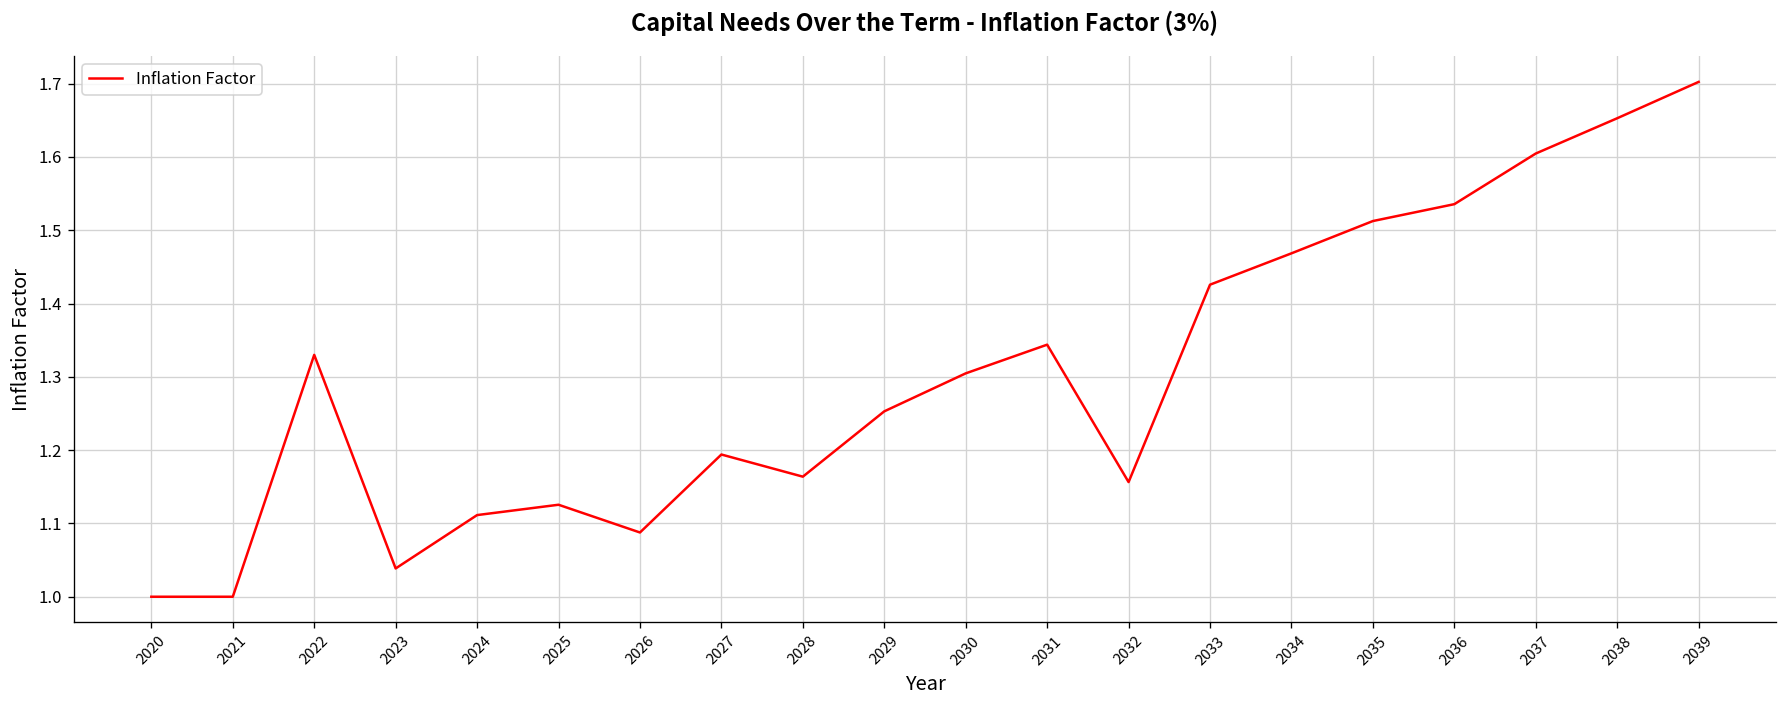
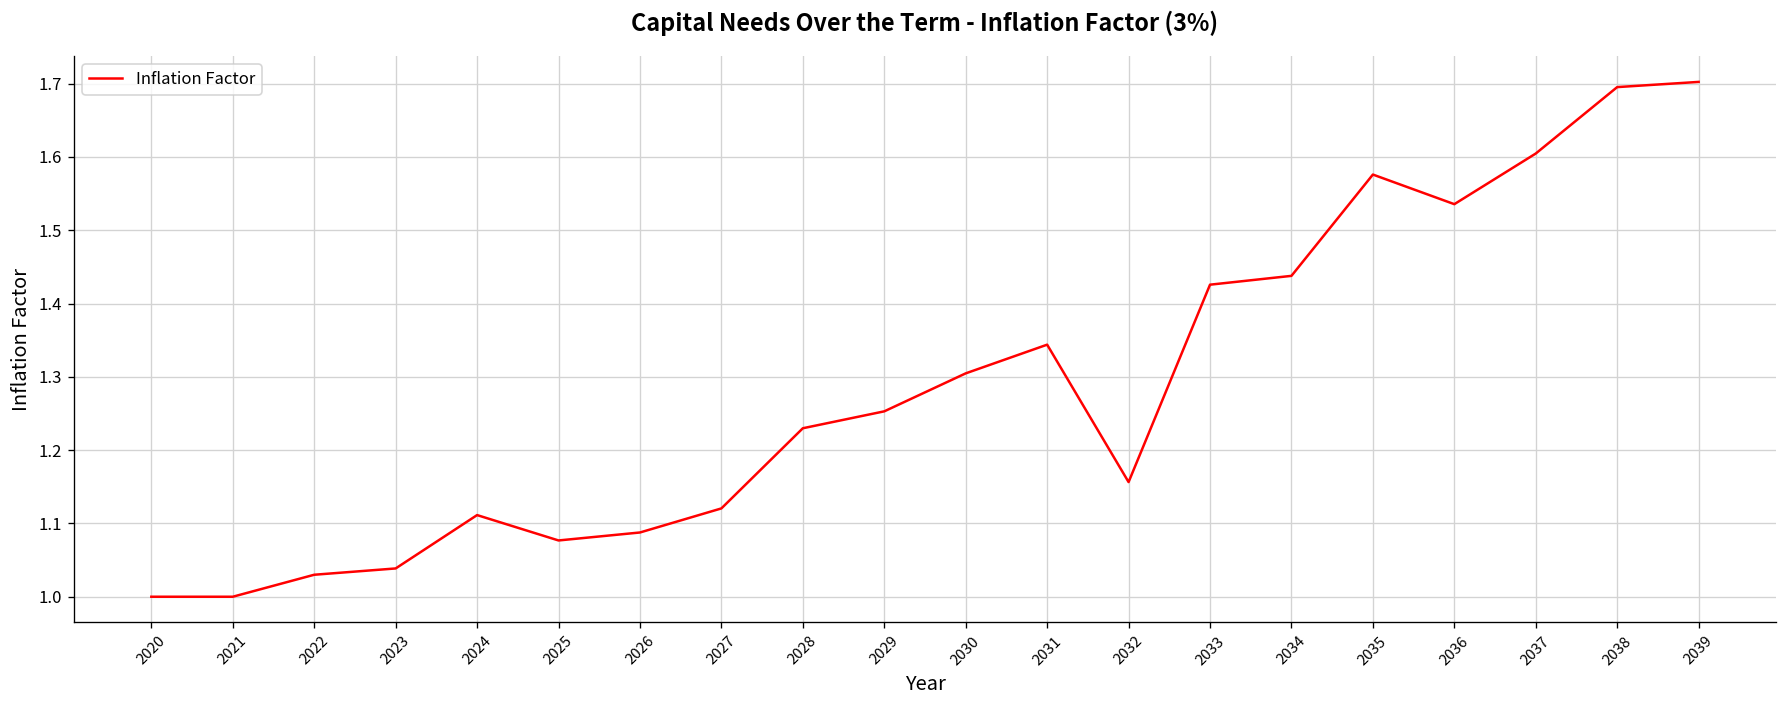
2022: 1.33 -> 1.03
2025: 1.13 -> 1.08
2027: 1.19 -> 1.12
2028: 1.16 -> 1.23
2034: 1.47 -> 1.44
2035: 1.51 -> 1.58
2038: 1.65 -> 1.70
